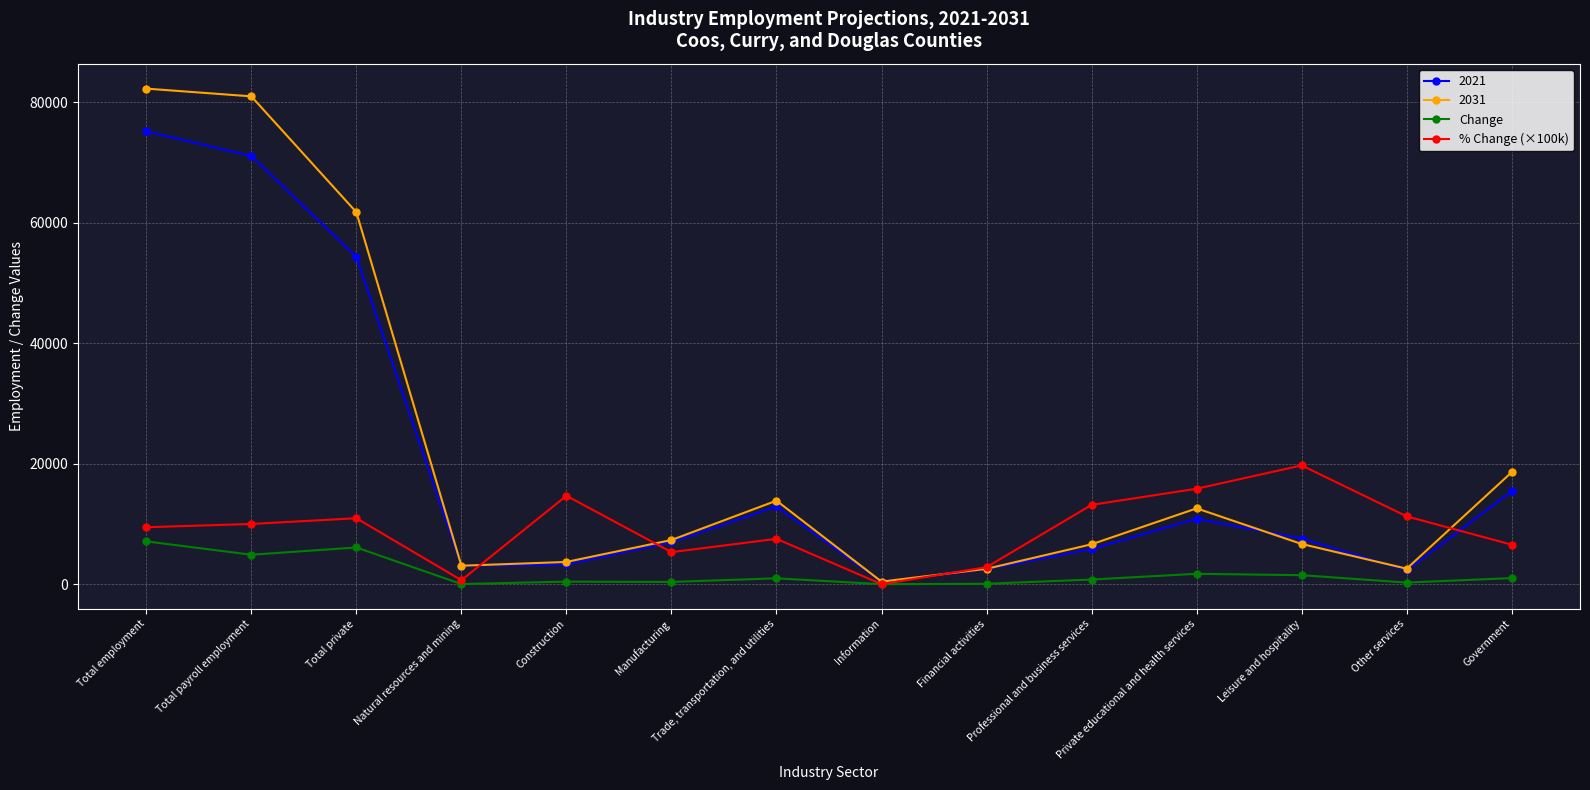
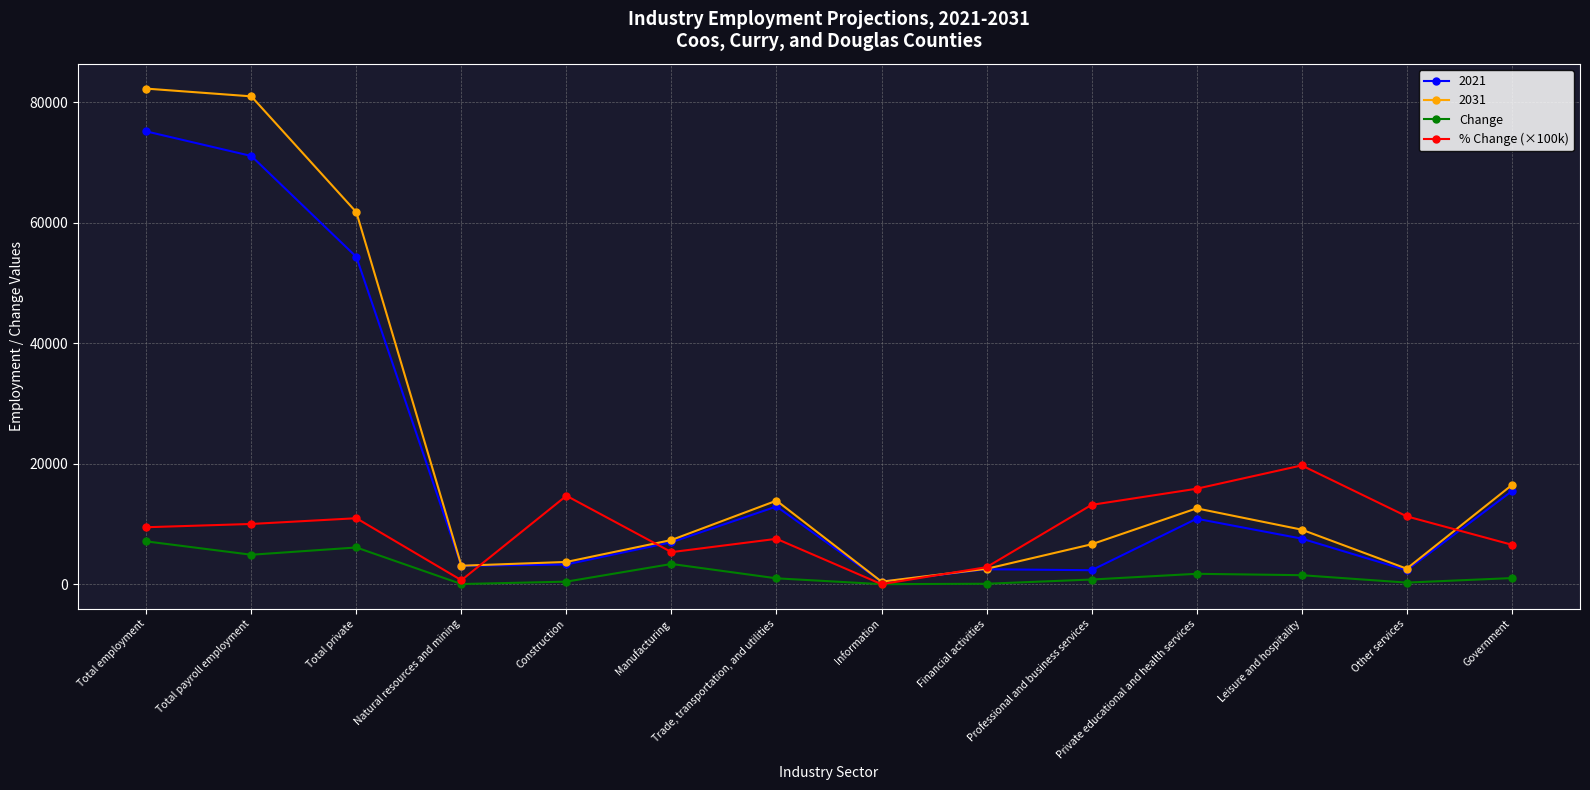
Change, Manufacturing: 0 -> 3000
2021, Professional and business services: 6000 -> 2000
2031, Leisure and hospitality: 7000 -> 9000
2031, Government: 19000 -> 16000
